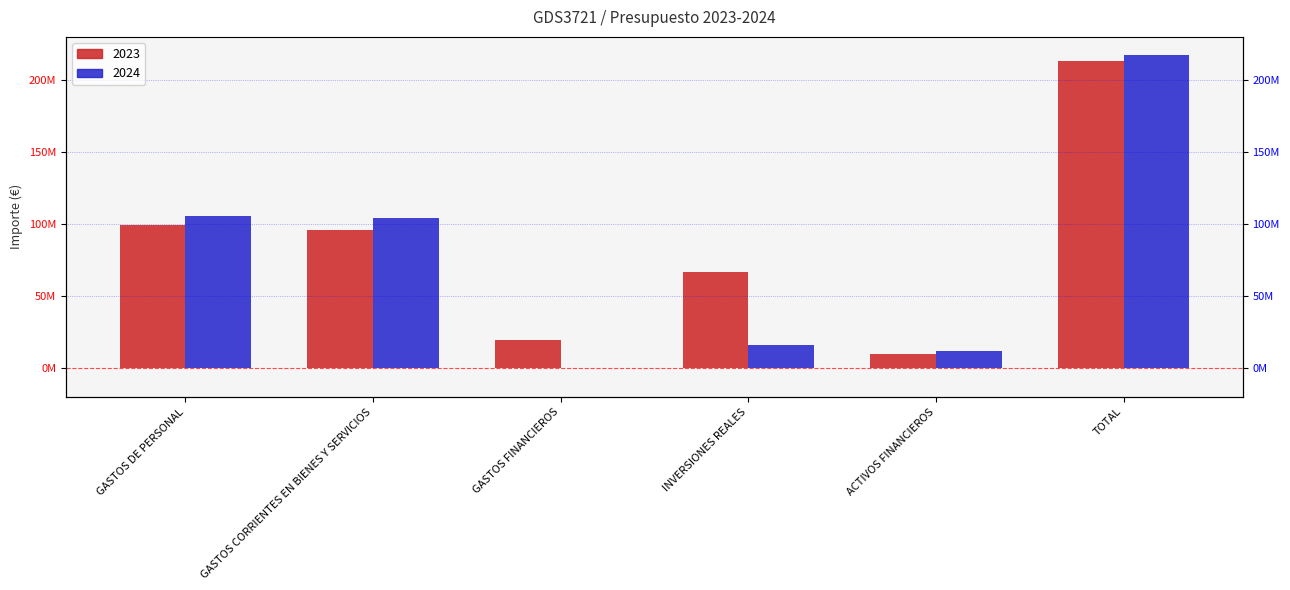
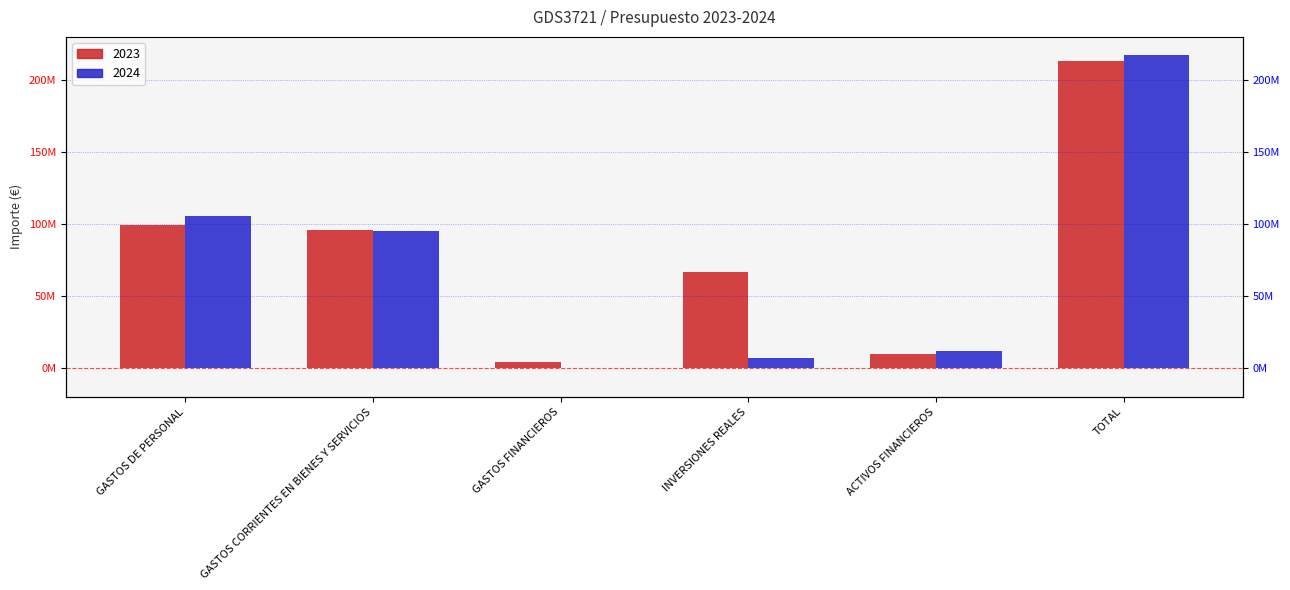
2024, GASTOS CORRIENTES EN BIENES Y SERVICIOS: 104000000 -> 95000000
2023, GASTOS FINANCIEROS: 20000000 -> 4000000
2024, INVERSIONES REALES: 16000000 -> 7000000
